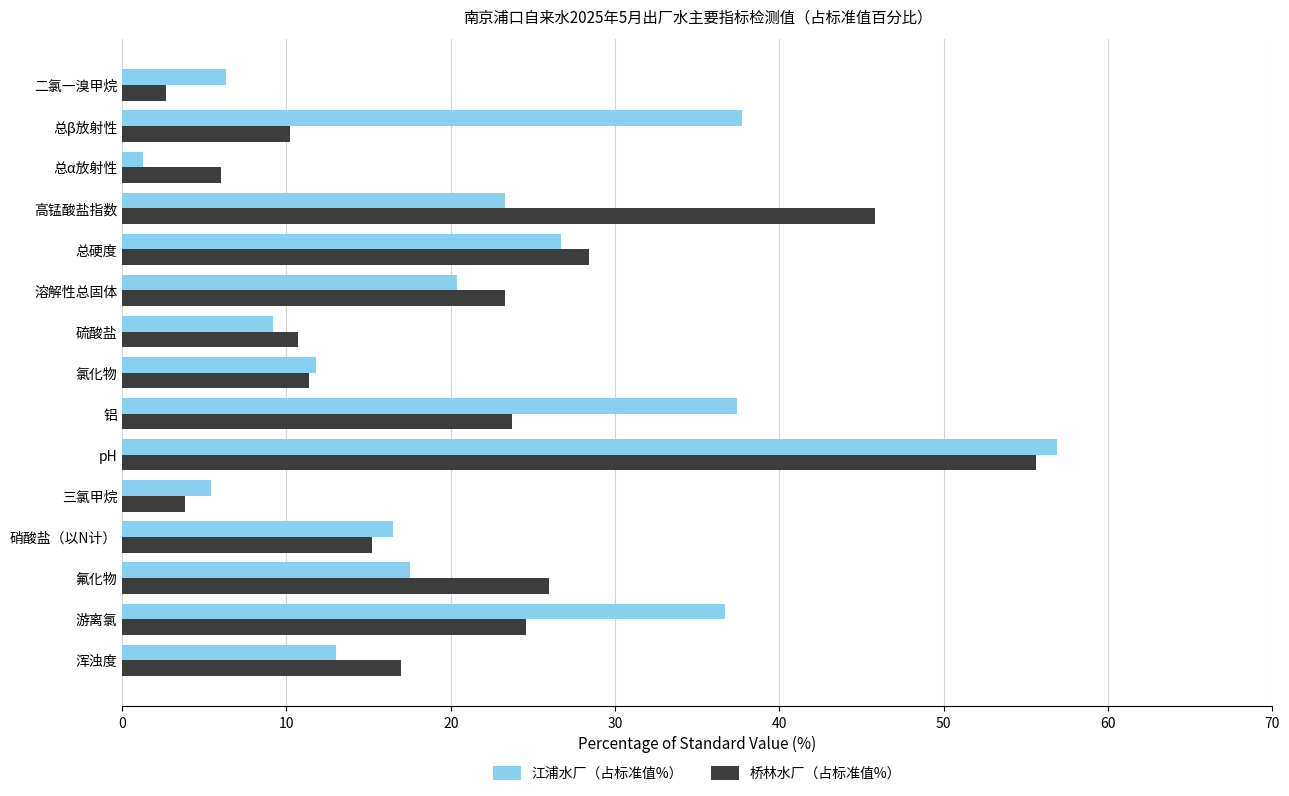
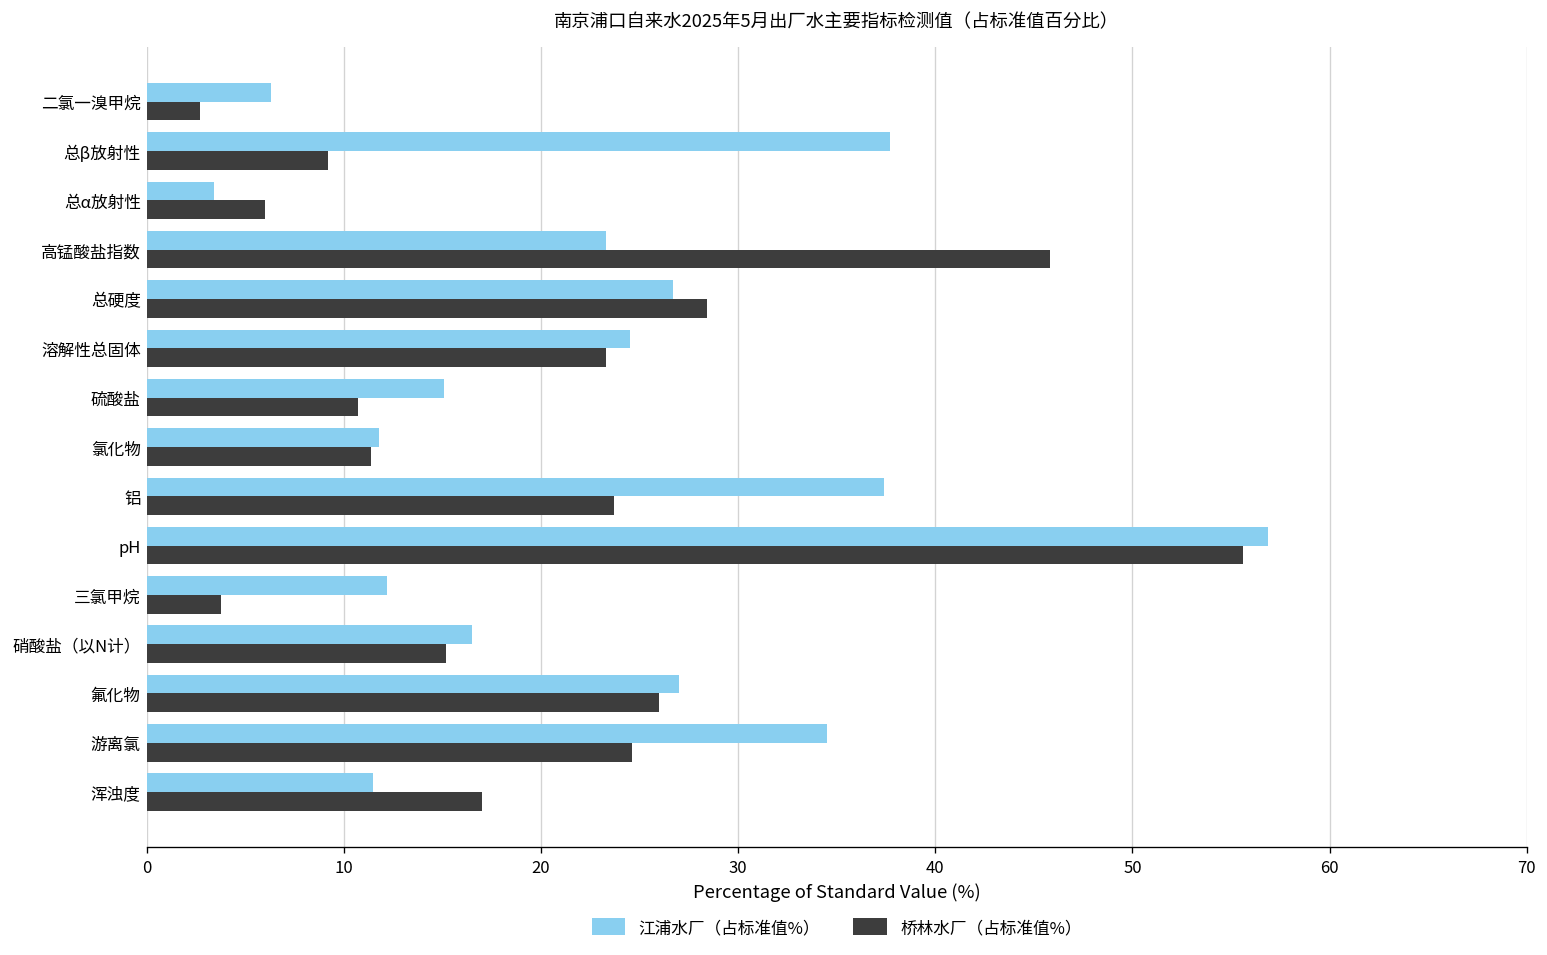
桥林水厂（占标准值%）, 总β放射性: 10.2 -> 9.2
江浦水厂（占标准值%）, 总α放射性: 1.3 -> 3.4
江浦水厂（占标准值%）, 溶解性总固体: 20.4 -> 24.5
江浦水厂（占标准值%）, 硫酸盐: 9.2 -> 15.1
江浦水厂（占标准值%）, 三氯甲烷: 5.4 -> 12.2
江浦水厂（占标准值%）, 氟化物: 17.5 -> 27.0
江浦水厂（占标准值%）, 游离氯: 36.7 -> 34.5
江浦水厂（占标准值%）, 浑浊度: 13.0 -> 11.5
